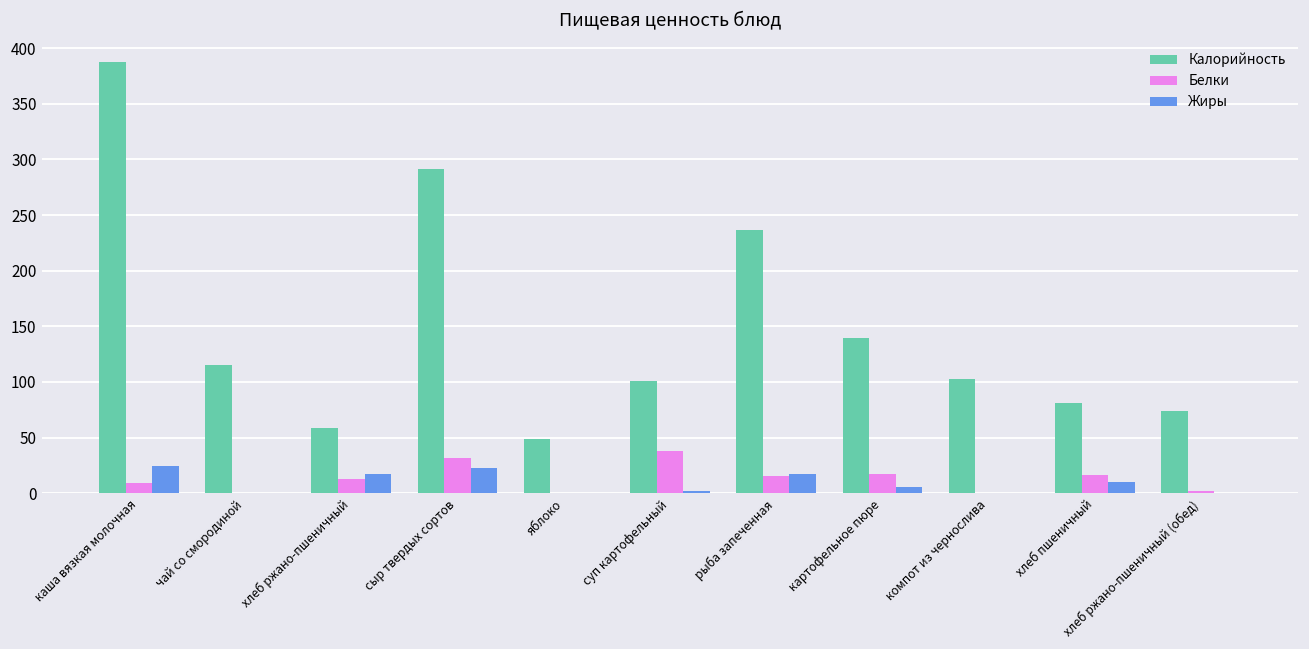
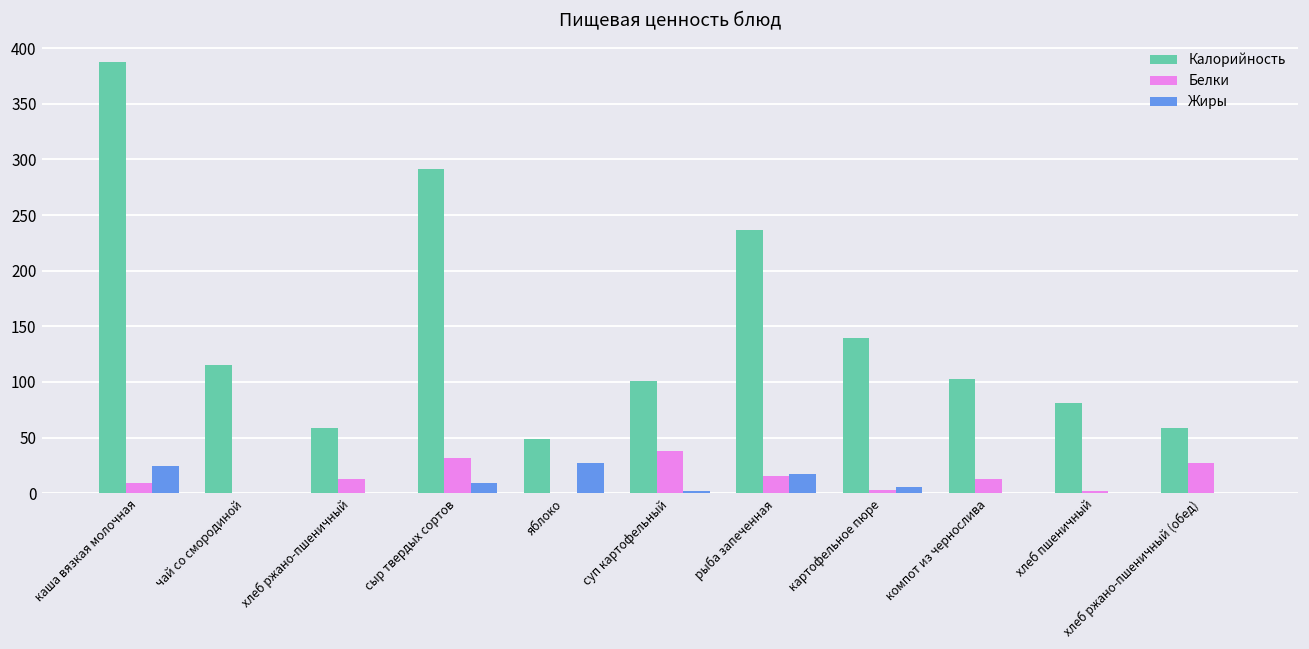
Жиры, хлеб ржано-пшеничный: 17 -> 0
Жиры, сыр твердых сортов: 23 -> 9
Жиры, яблоко: 1 -> 27
Белки, картофельное пюре: 17 -> 3
Белки, компот из чернослива: 1 -> 13
Белки, хлеб пшеничный: 17 -> 2
Жиры, хлеб пшеничный: 10 -> 0
Калорийность, хлеб ржано-пшеничный (обед): 74 -> 59
Белки, хлеб ржано-пшеничный (обед): 2 -> 28
